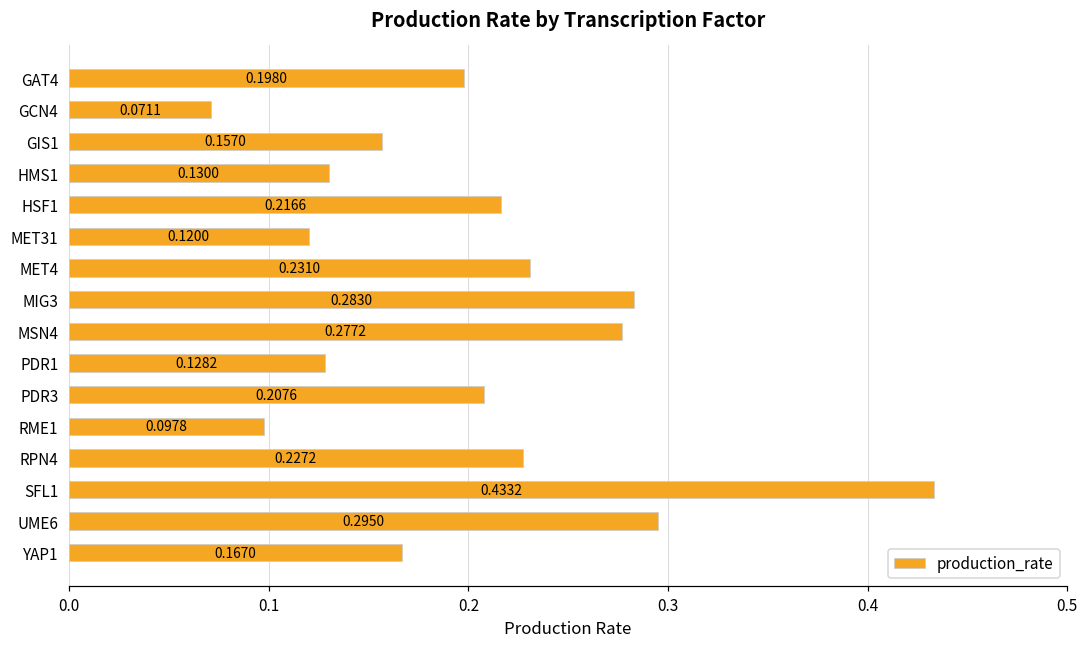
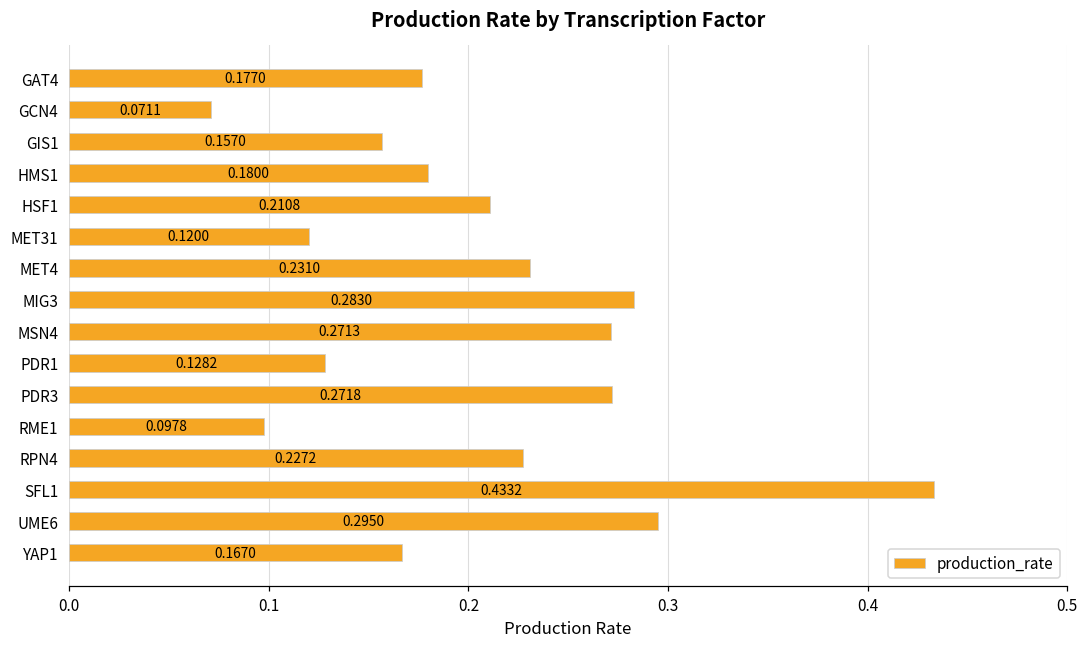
GAT4: 0.1980 -> 0.1770
HMS1: 0.1300 -> 0.1800
HSF1: 0.2166 -> 0.2108
MSN4: 0.2772 -> 0.2713
PDR3: 0.2076 -> 0.2718
